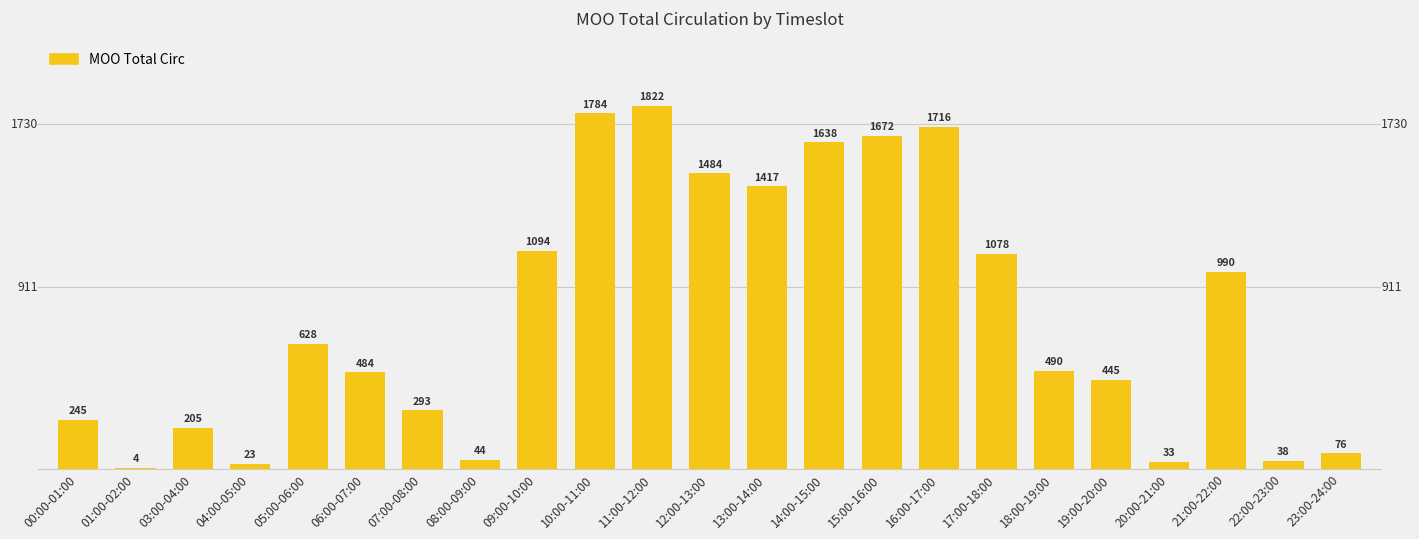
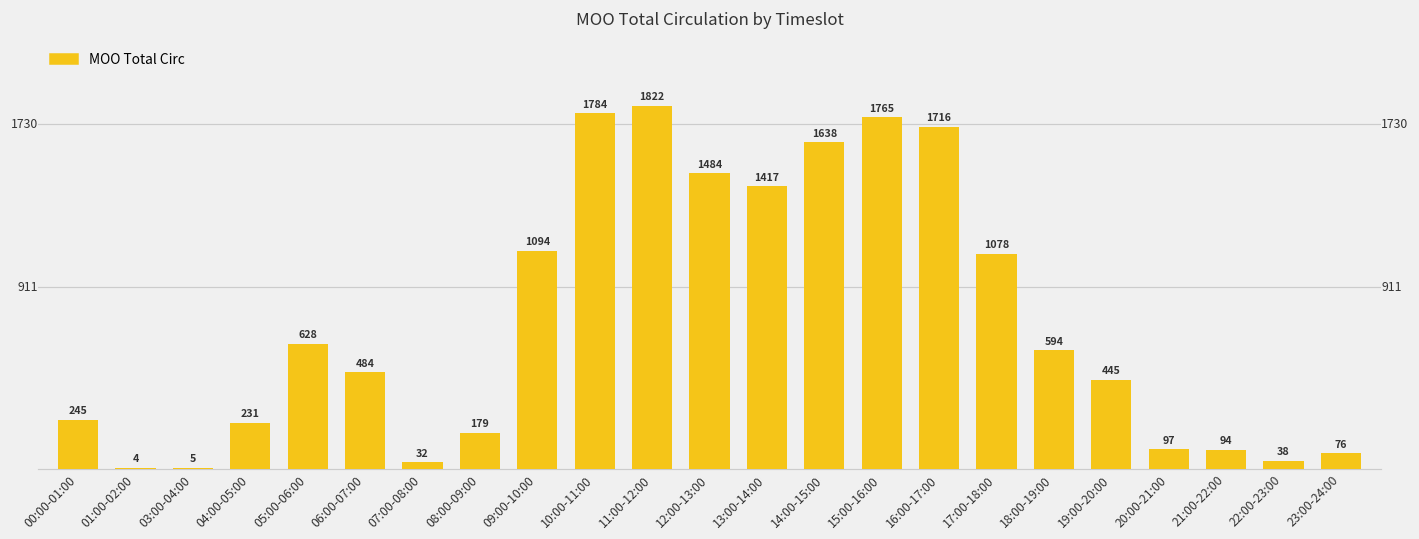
03:00-04:00: 205 -> 5
04:00-05:00: 23 -> 231
07:00-08:00: 293 -> 32
08:00-09:00: 44 -> 179
15:00-16:00: 1672 -> 1765
18:00-19:00: 490 -> 594
20:00-21:00: 33 -> 97
21:00-22:00: 990 -> 94
